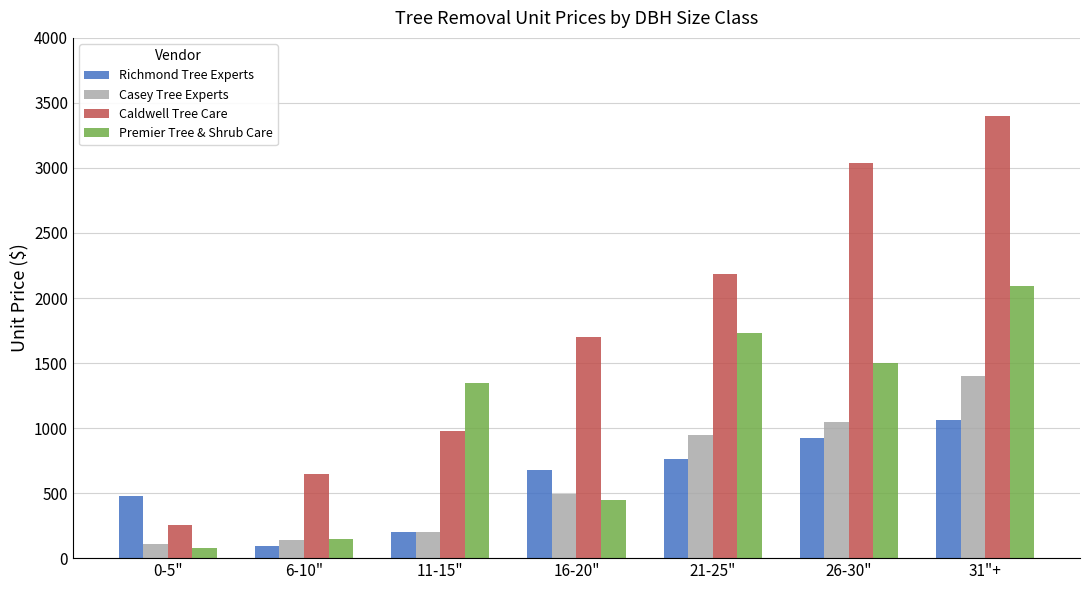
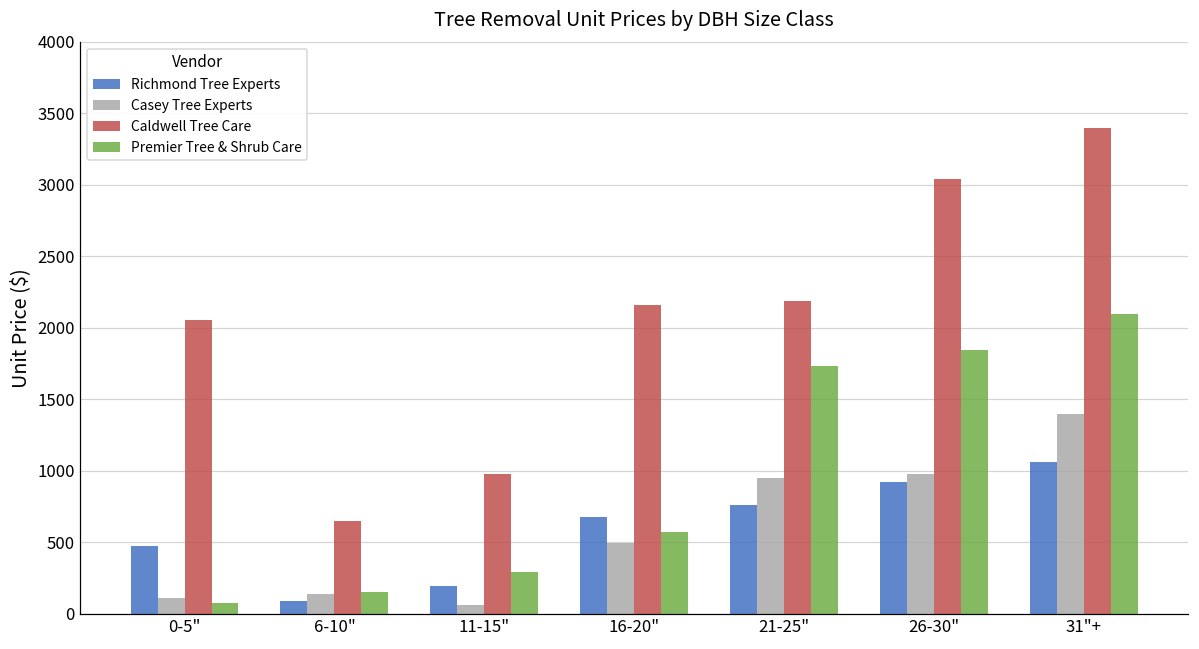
Caldwell Tree Care, 0-5": 260 -> 2060
Casey Tree Experts, 11-15": 200 -> 60
Premier Tree & Shrub Care, 11-15": 1340 -> 300
Caldwell Tree Care, 16-20": 1700 -> 2160
Premier Tree & Shrub Care, 16-20": 450 -> 570
Casey Tree Experts, 26-30": 1050 -> 980
Premier Tree & Shrub Care, 26-30": 1500 -> 1850
